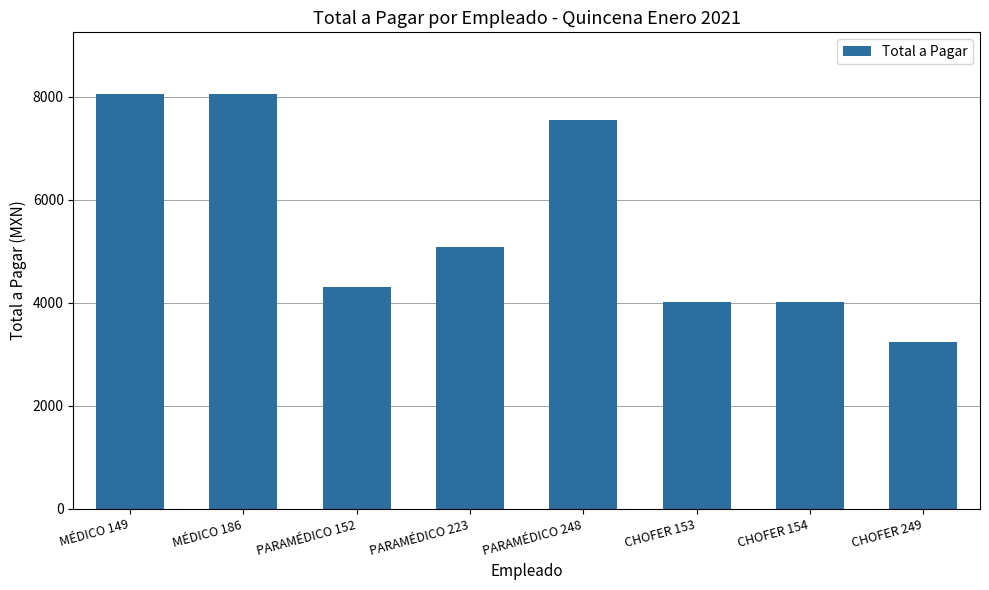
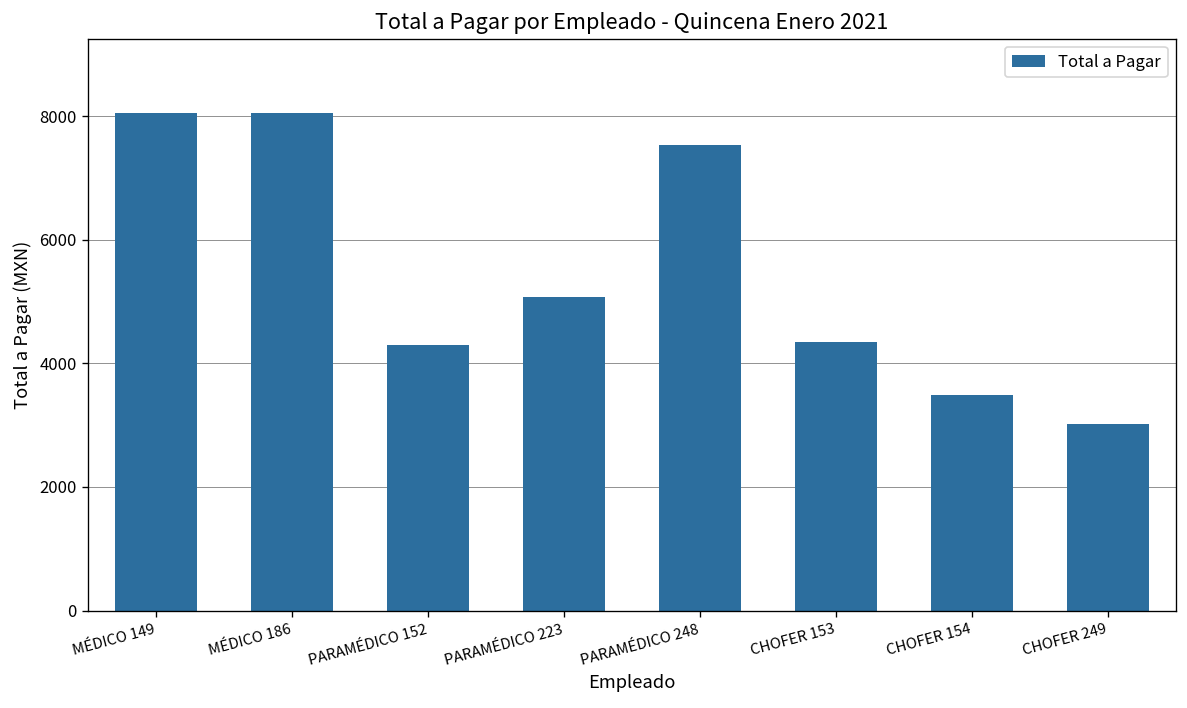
CHOFER 153: 4000 -> 4300
CHOFER 154: 4000 -> 3500
CHOFER 249: 3200 -> 3000
